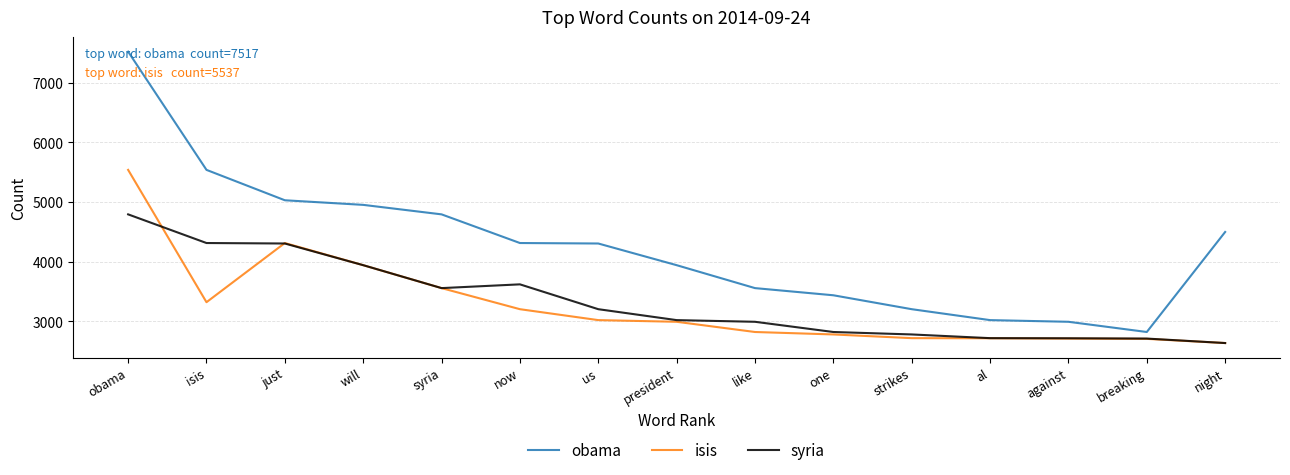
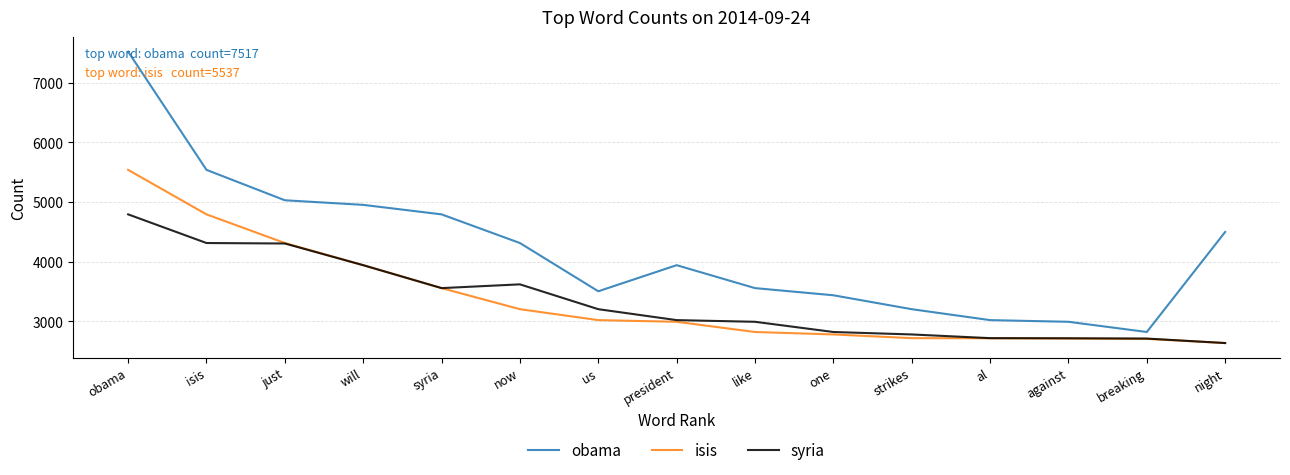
isis, isis: 3300 -> 4800
obama, us: 4300 -> 3500
